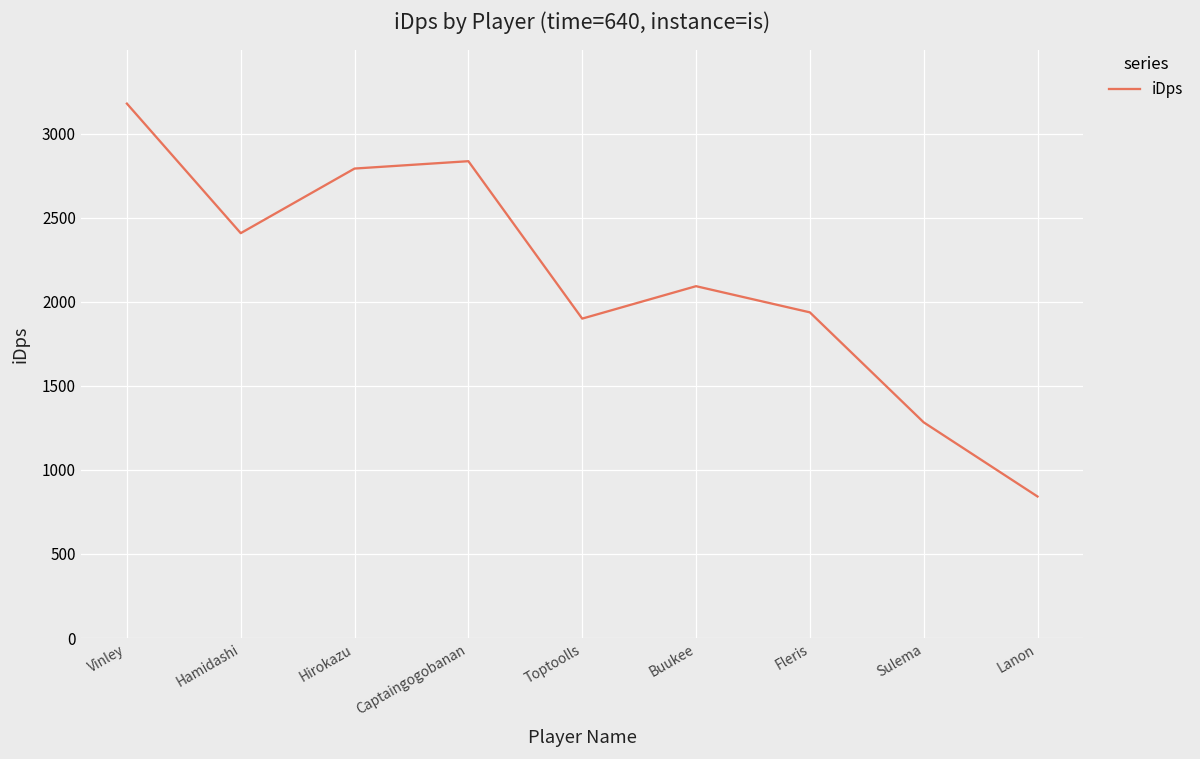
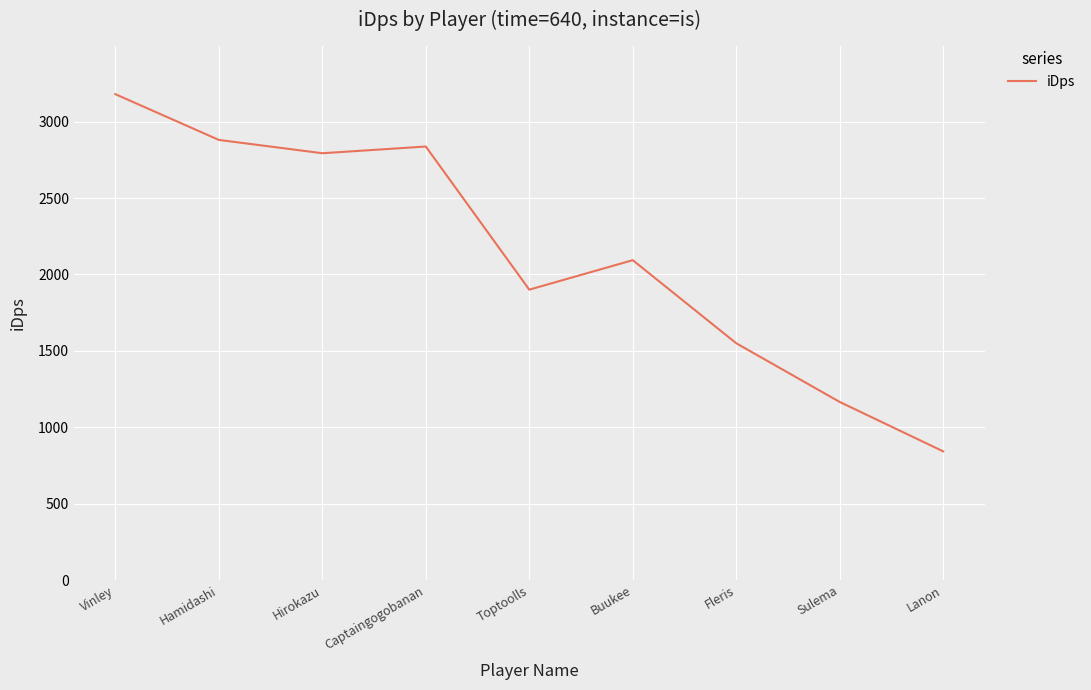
Hamidashi: 2410 -> 2880
Fleris: 1940 -> 1550
Sulema: 1280 -> 1170
